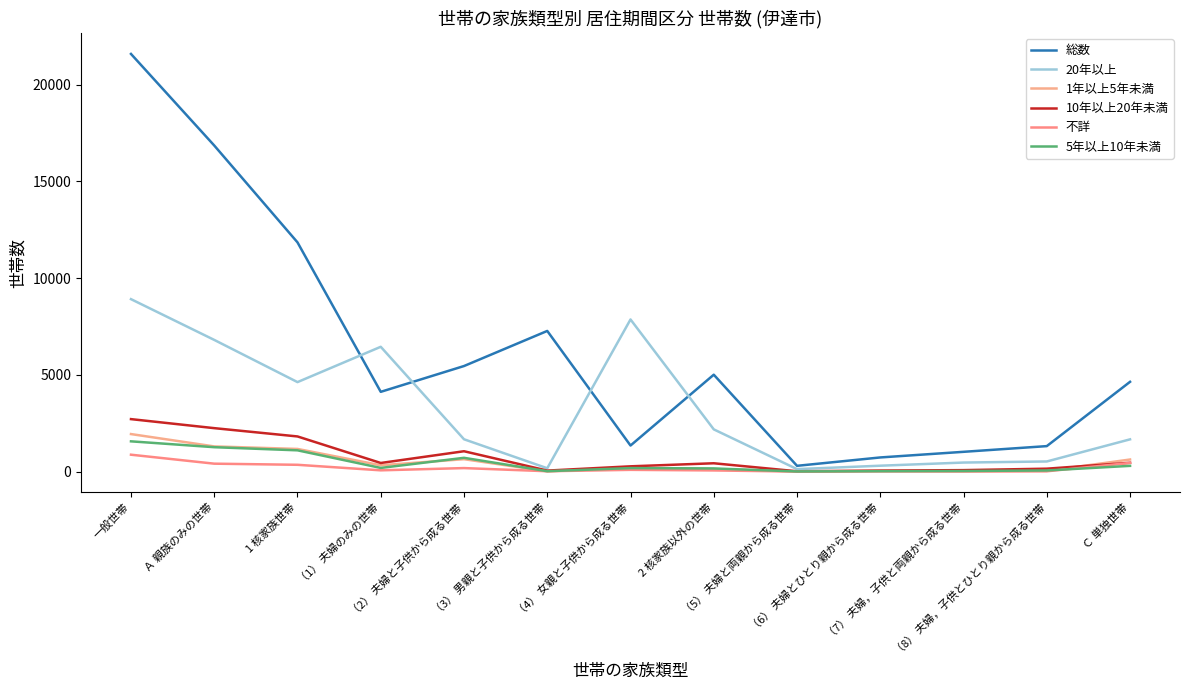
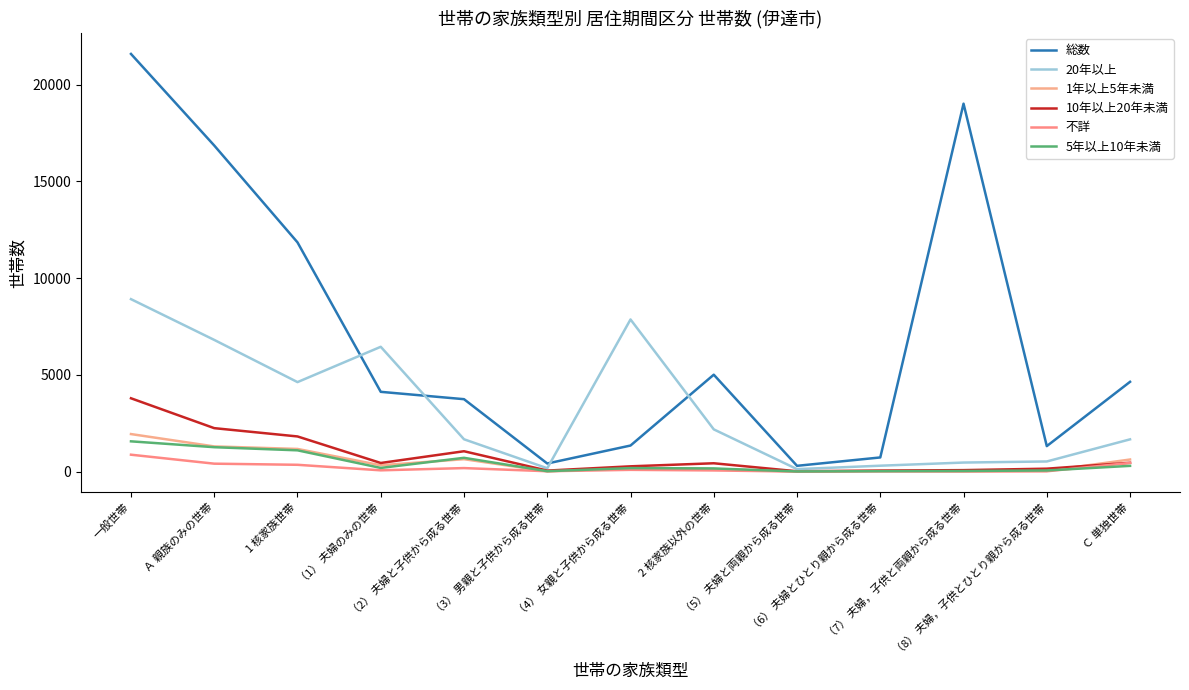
10年以上20年未満, 一般世帯: 2700 -> 3800
総数, （2） 夫婦と子供から成る世帯: 5500 -> 3700
総数, （3） 男親と子供から成る世帯: 7300 -> 400
総数, （7） 夫婦，子供と両親から成る世帯: 1000 -> 19000
